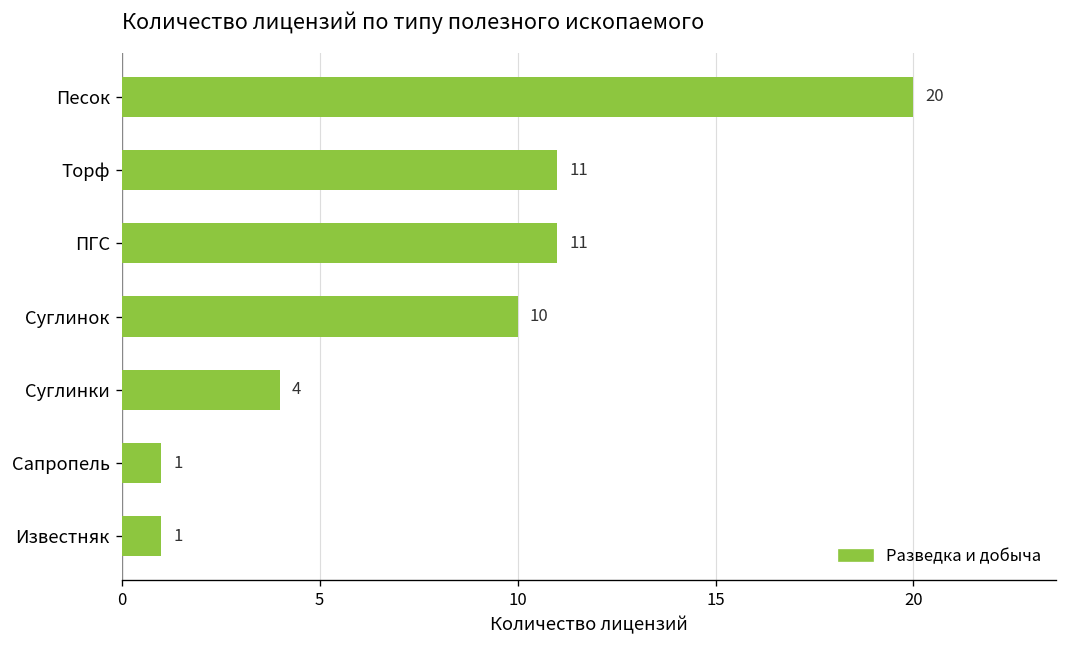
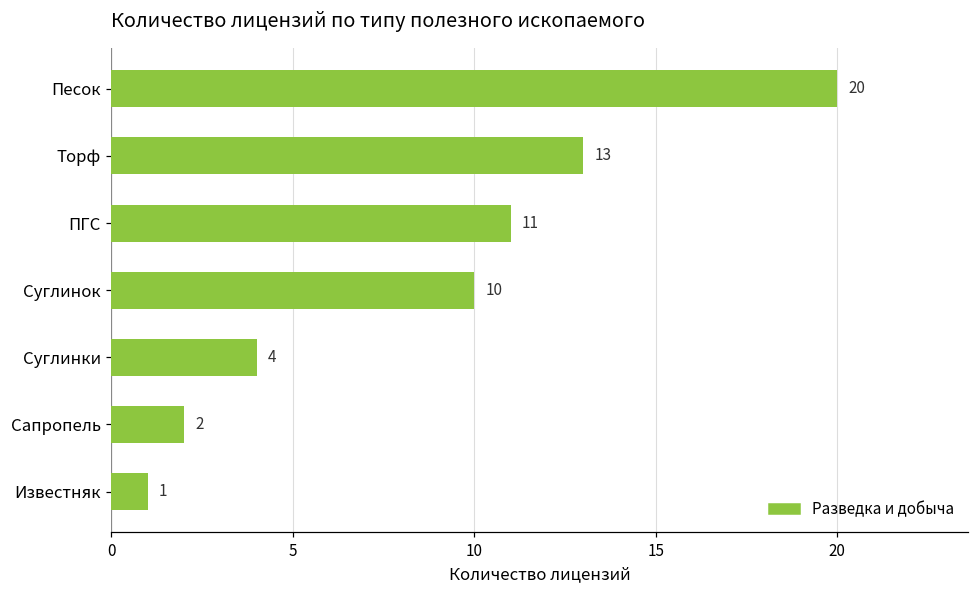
Торф: 11 -> 13
Сапропель: 1 -> 2
